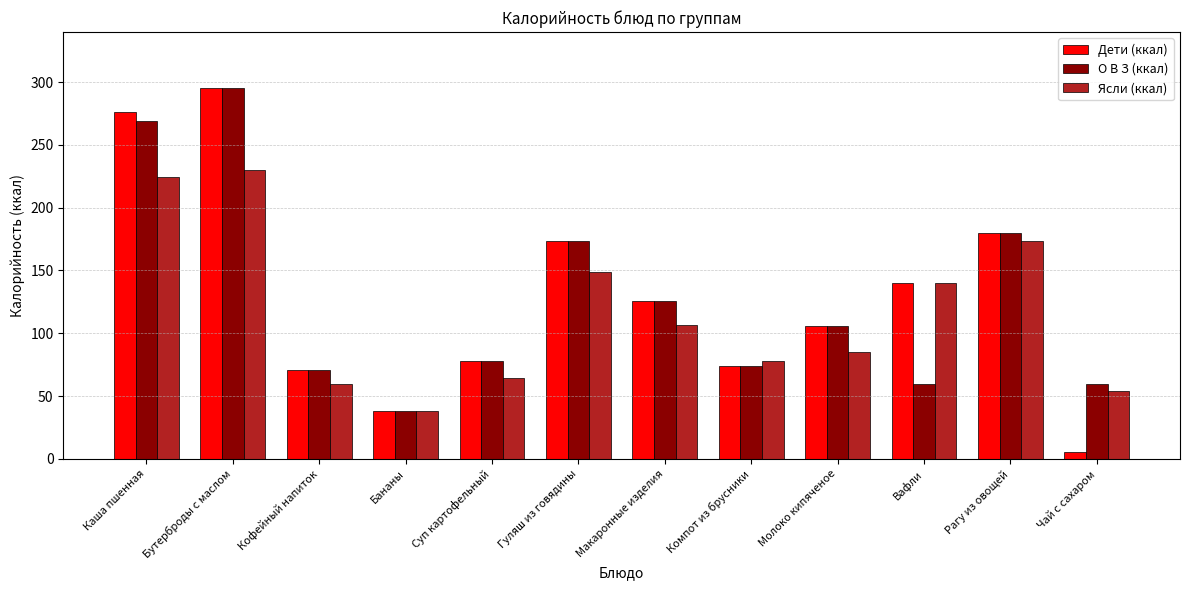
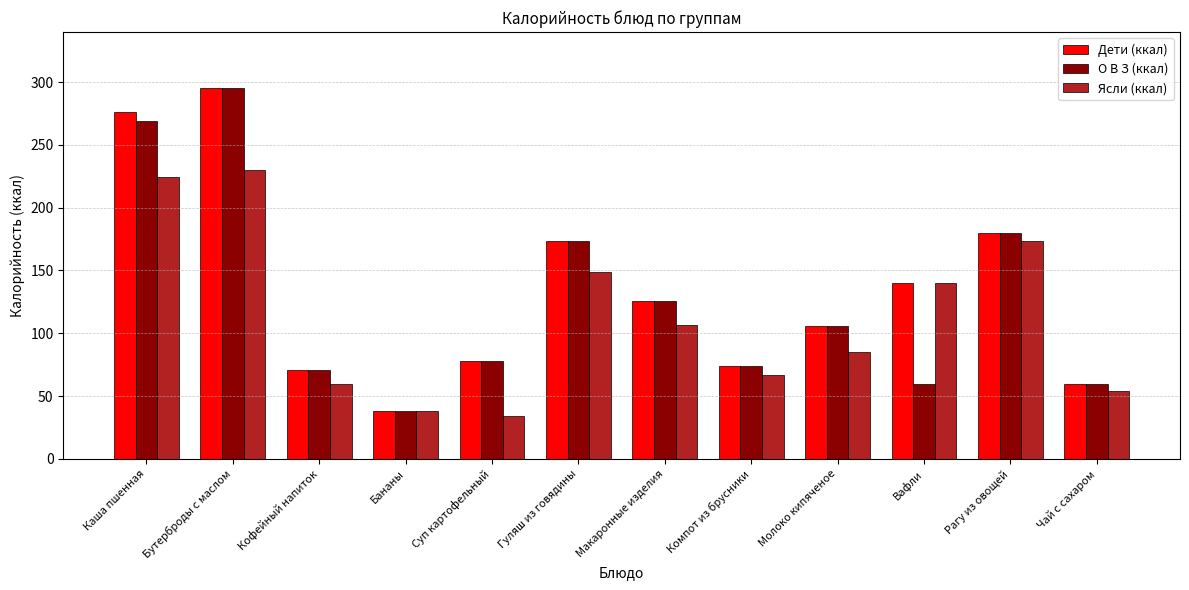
Ясли (ккал), Суп картофельный: 65 -> 35
Ясли (ккал), Компот из брусники: 78 -> 67
Дети (ккал), Чай с сахаром: 6 -> 60
